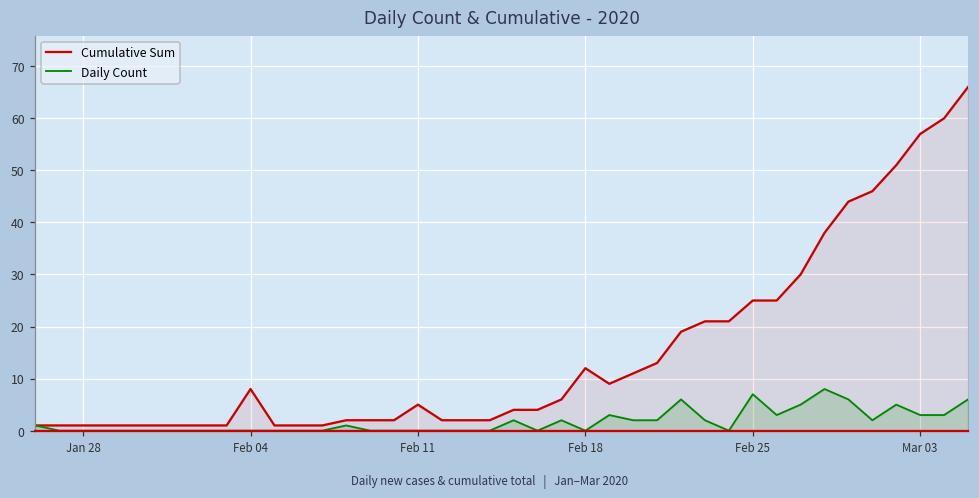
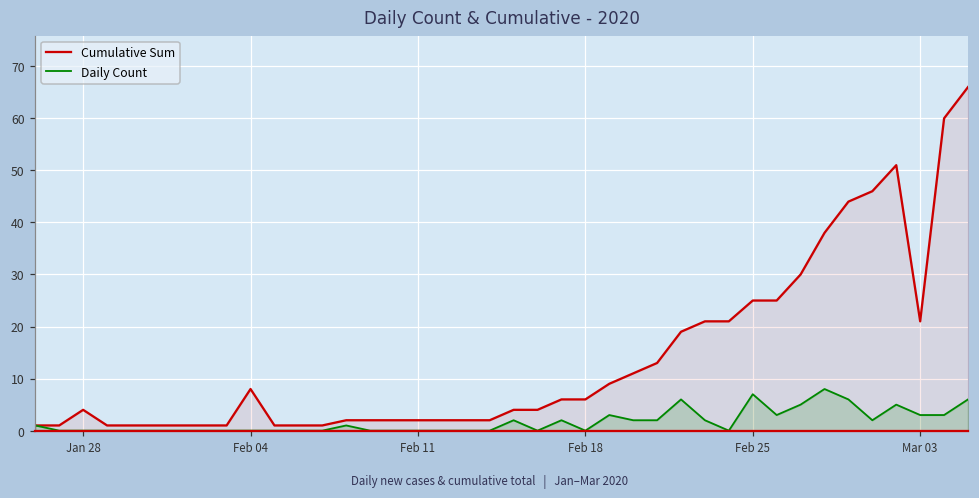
Cumulative Sum, Jan 28: 1 -> 4
Cumulative Sum, Feb 11: 5 -> 2
Cumulative Sum, Feb 18: 12 -> 6
Cumulative Sum, Mar 03: 57 -> 21
